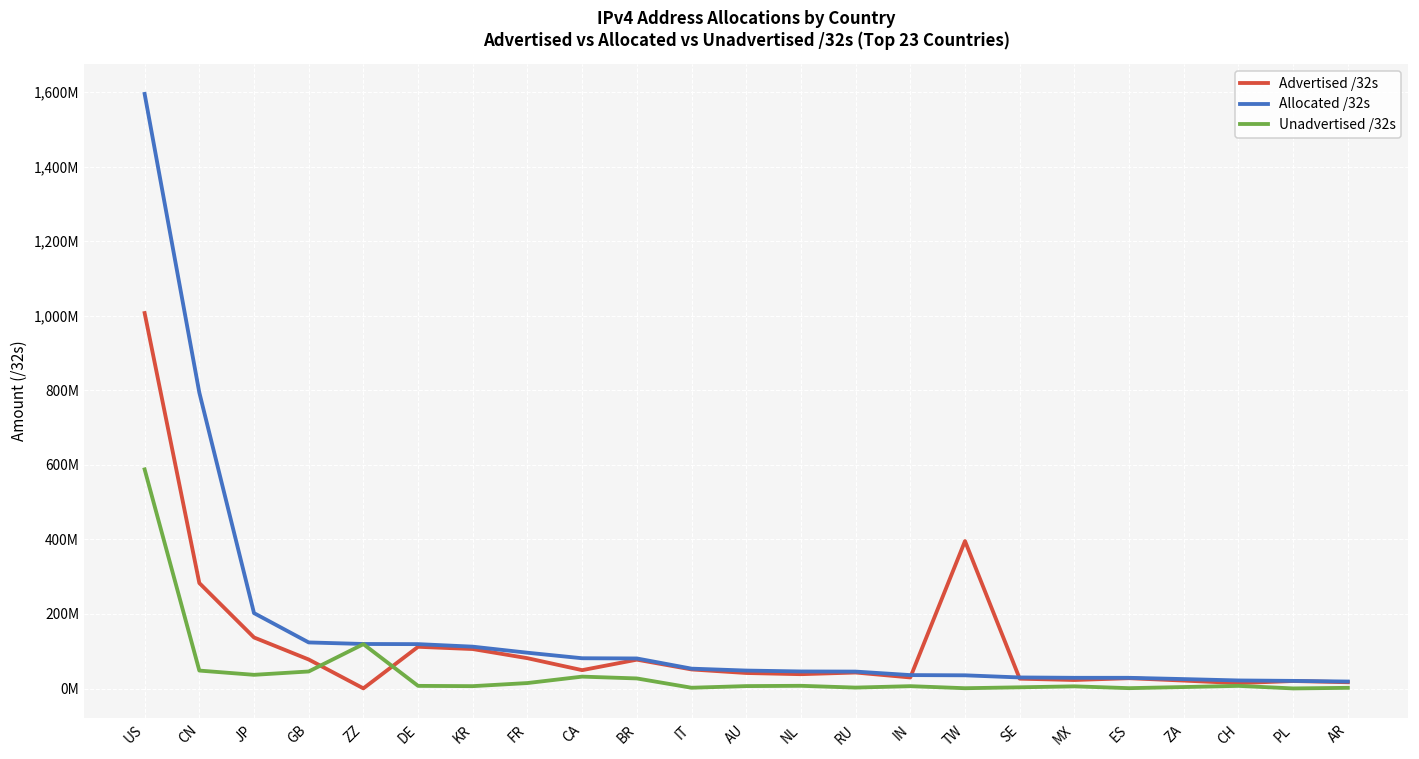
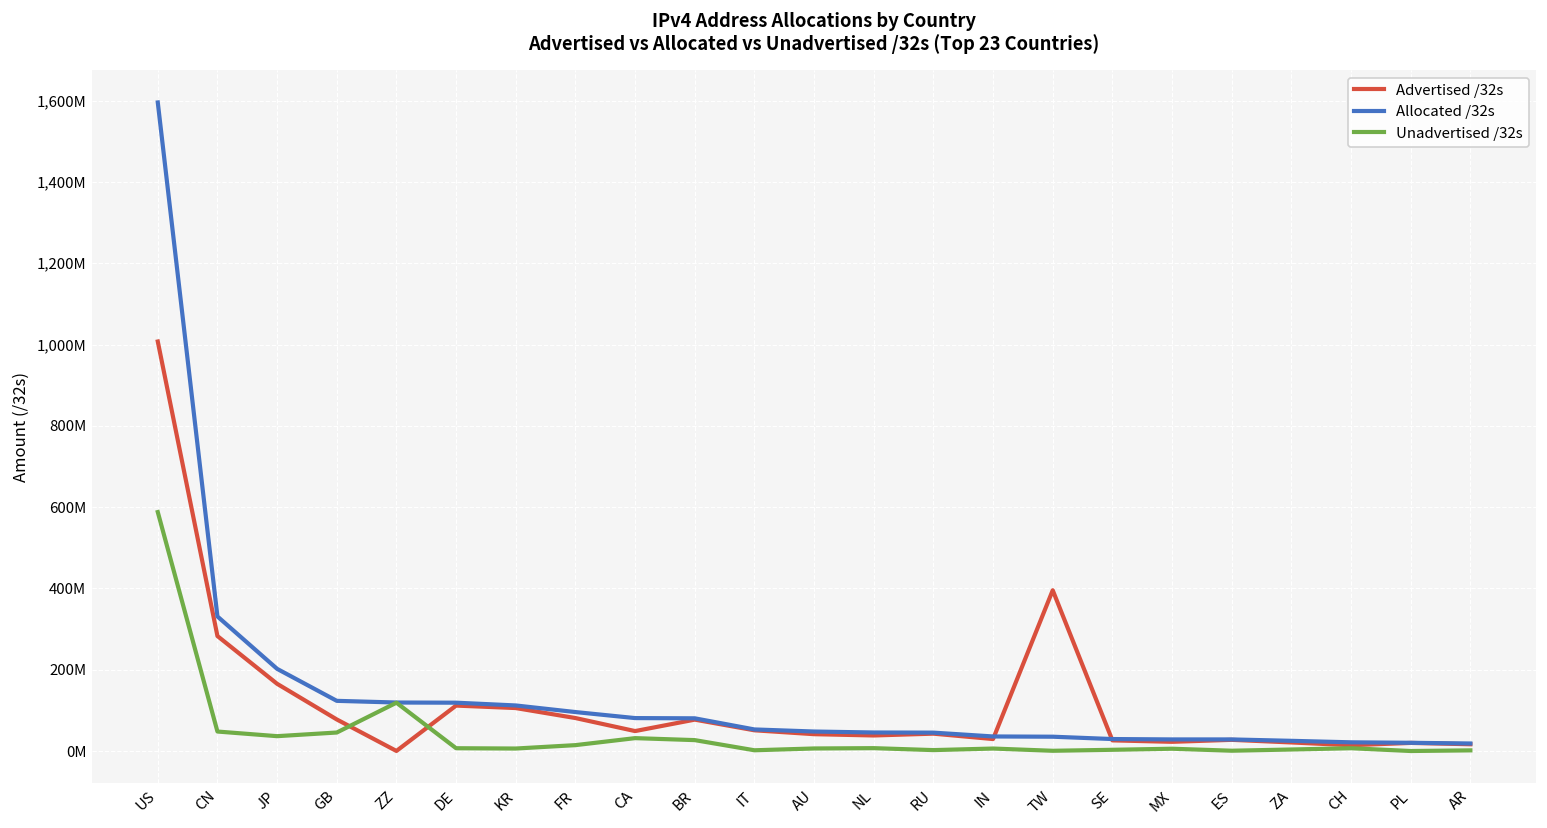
Allocated /32s, CN: 790,000,000 -> 330,000,000
Advertised /32s, JP: 140,000,000 -> 170,000,000
